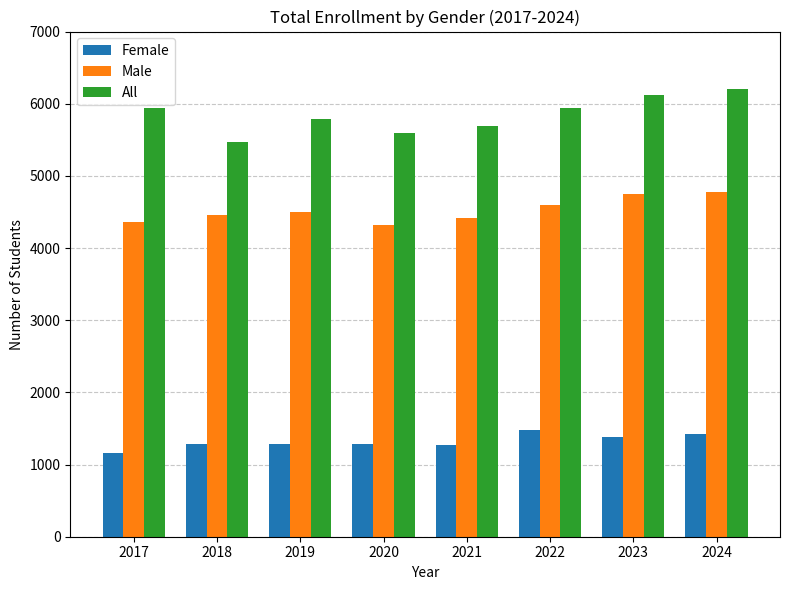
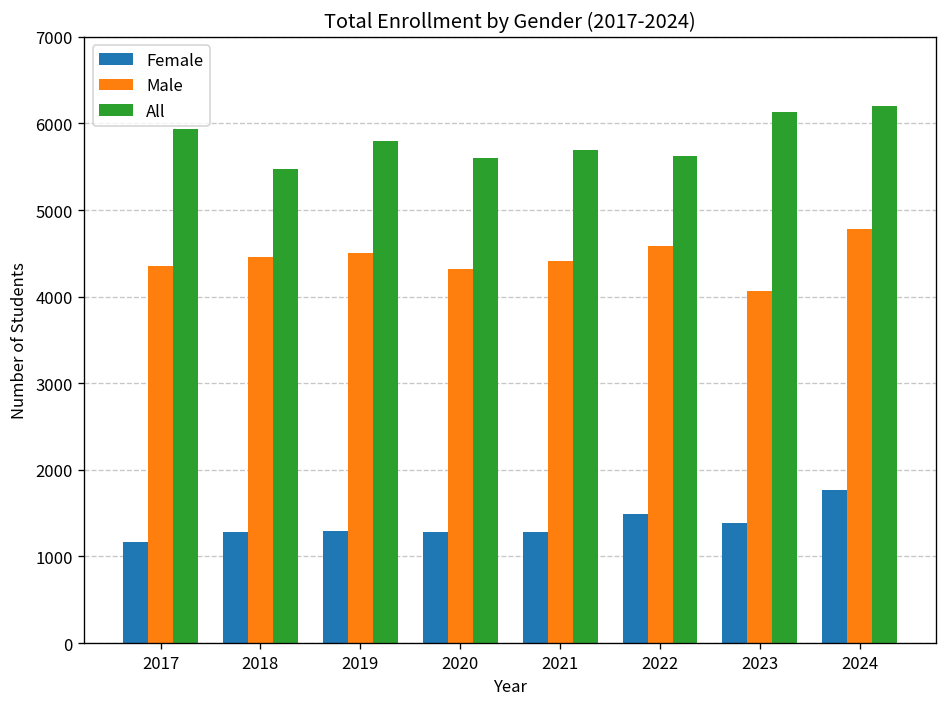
All, 2022: 5900 -> 5600
Male, 2023: 4700 -> 4100
Female, 2024: 1400 -> 1800
